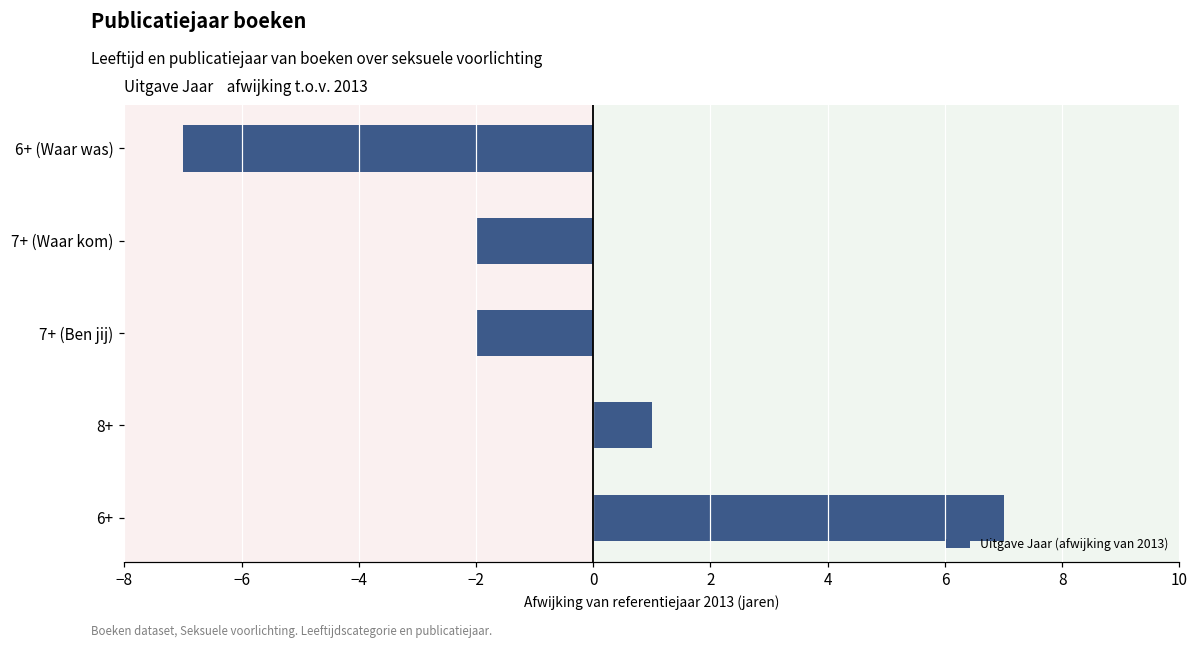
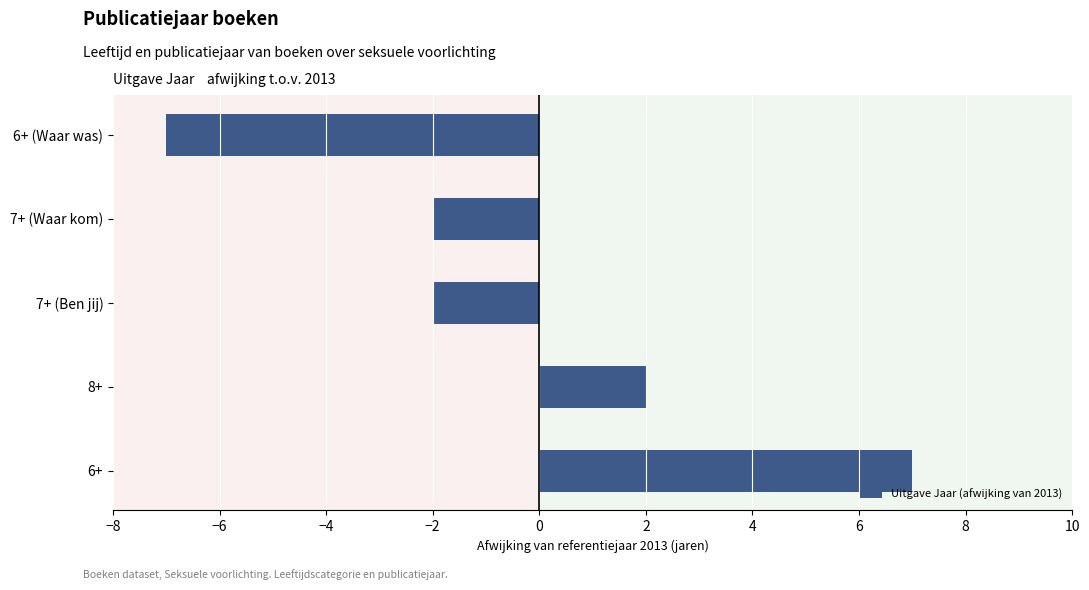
8+: 1.0 -> 2.0
